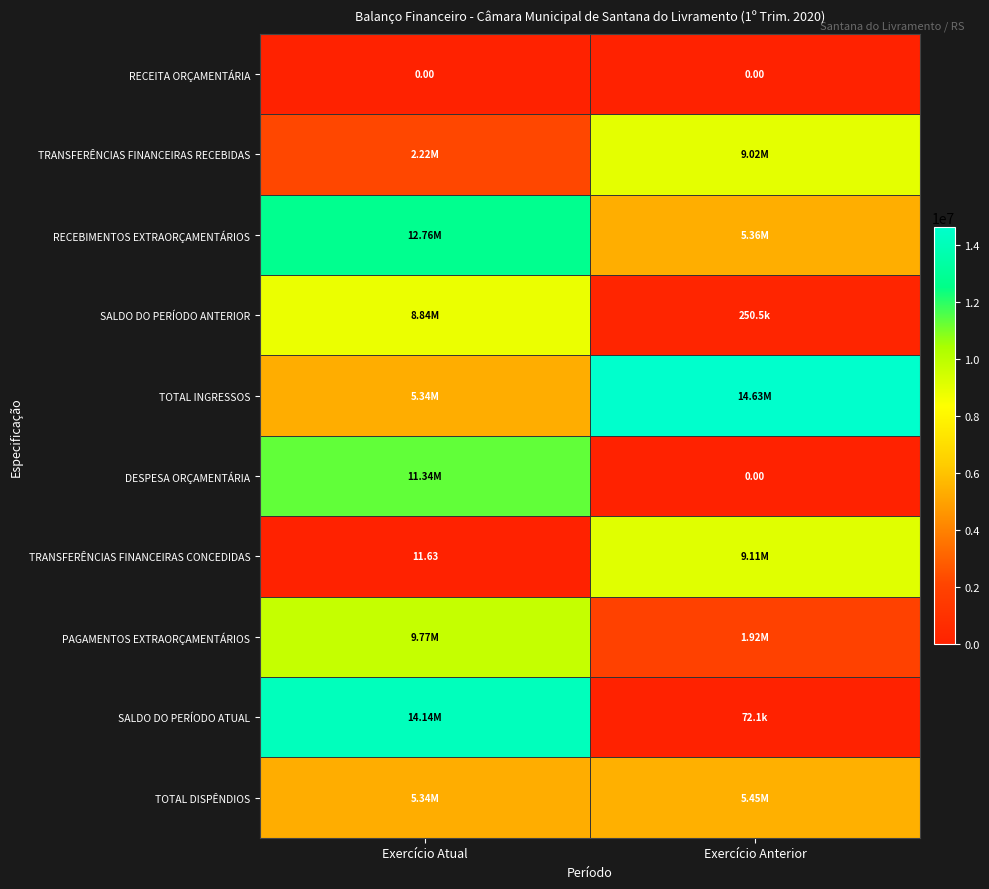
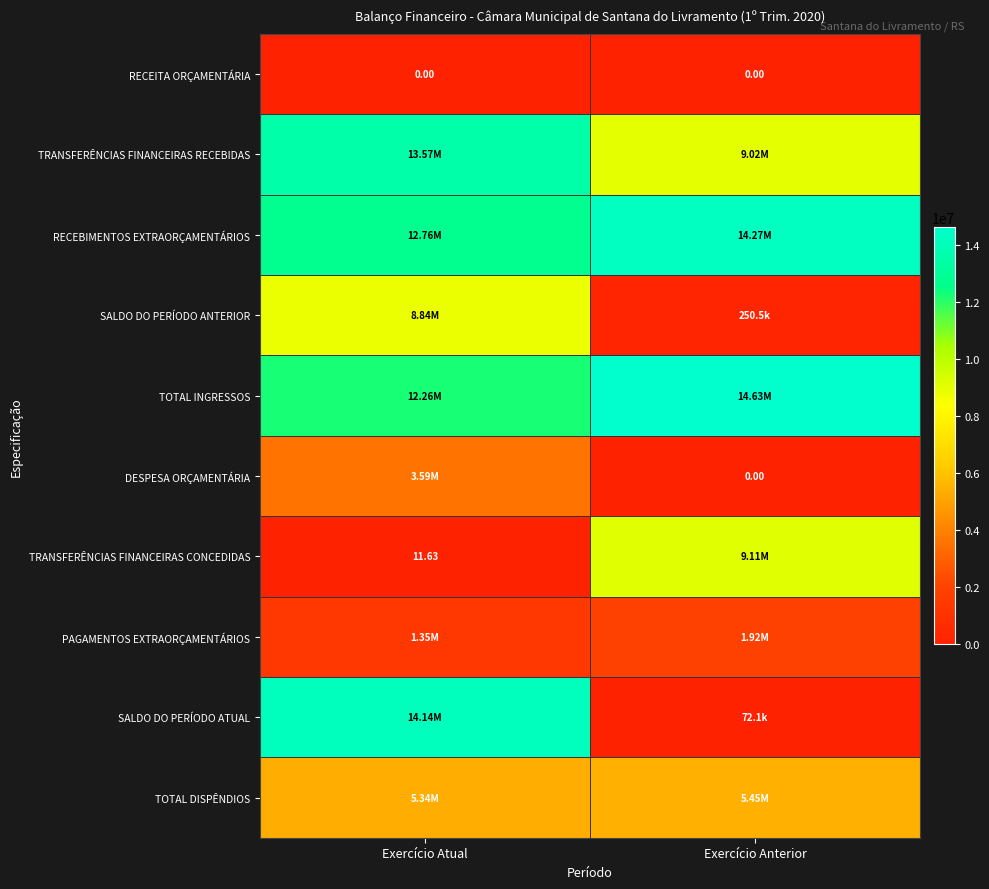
TRANSFERÊNCIAS FINANCEIRAS RECEBIDAS, Exercício Atual: 2.22M -> 13.57M
RECEBIMENTOS EXTRAORÇAMENTÁRIOS, Exercício Anterior: 5.36M -> 14.27M
TOTAL INGRESSOS, Exercício Atual: 5.34M -> 12.26M
DESPESA ORÇAMENTÁRIA, Exercício Atual: 11.34M -> 3.59M
PAGAMENTOS EXTRAORÇAMENTÁRIOS, Exercício Atual: 9.77M -> 1.35M
